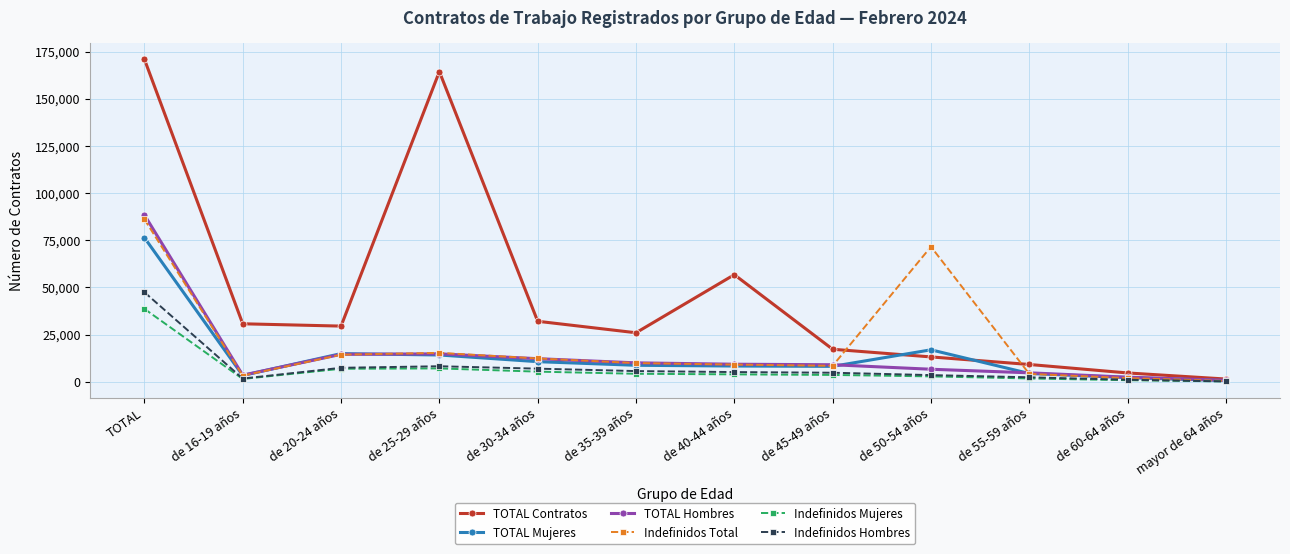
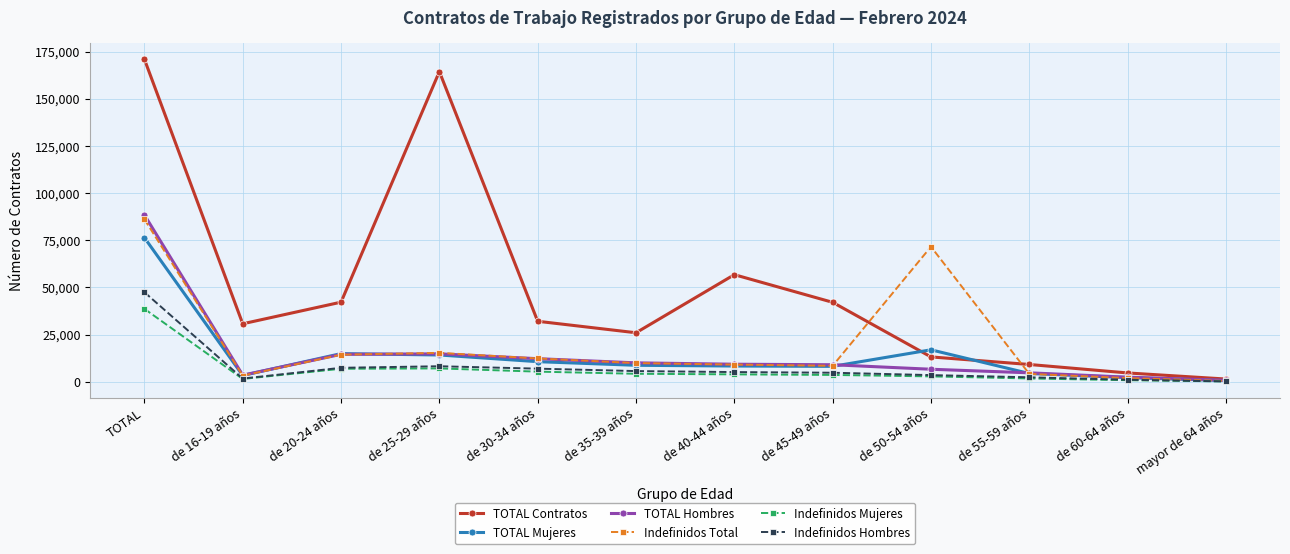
TOTAL Contratos, de 20-24 años: 30,000 -> 42,000
TOTAL Contratos, de 45-49 años: 17,000 -> 42,000
